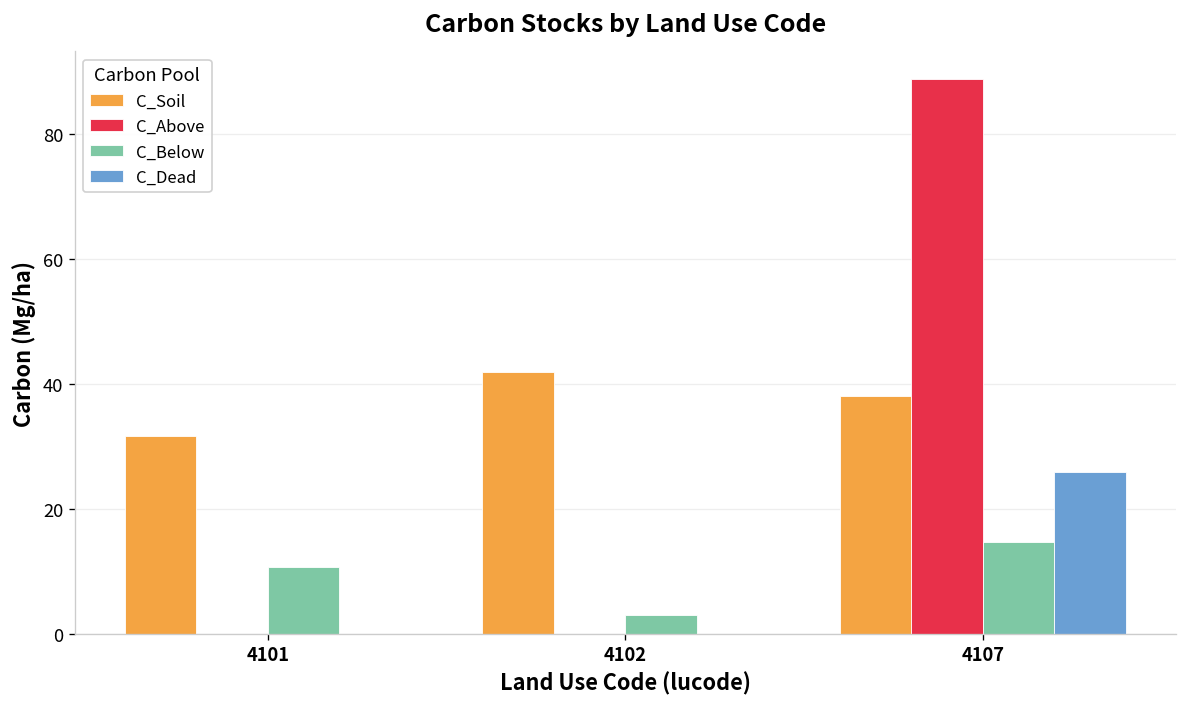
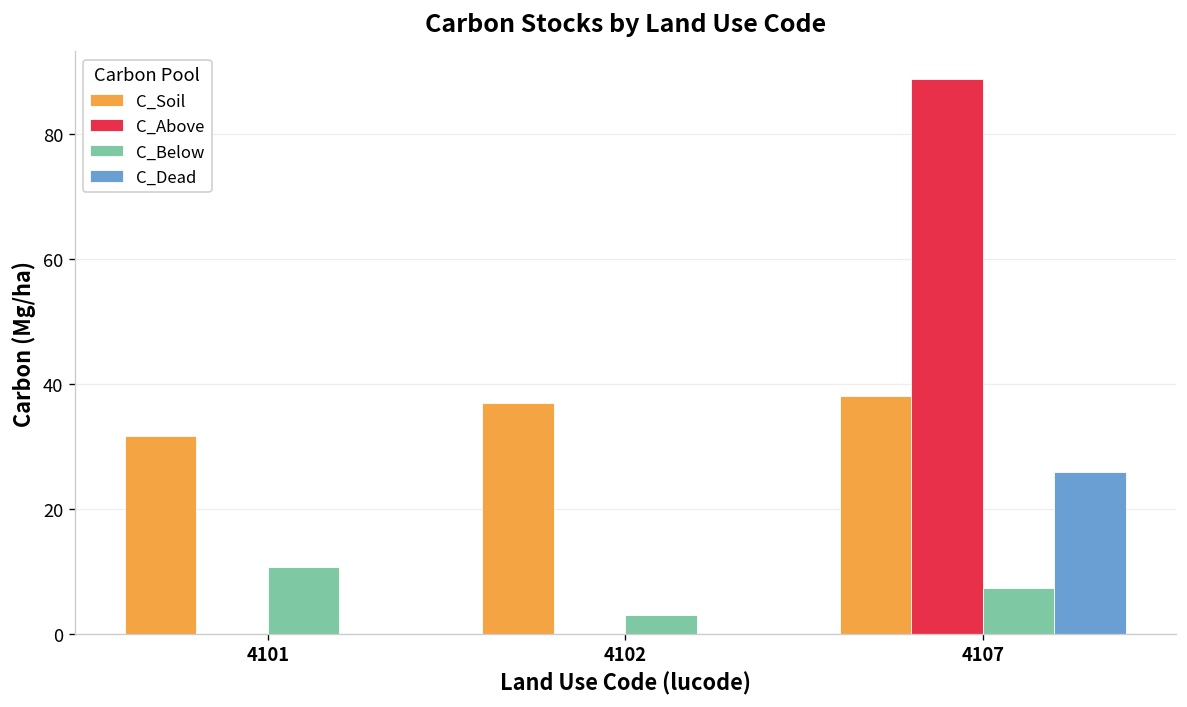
C_Soil, 4102: 42 -> 37
C_Below, 4107: 15 -> 7
